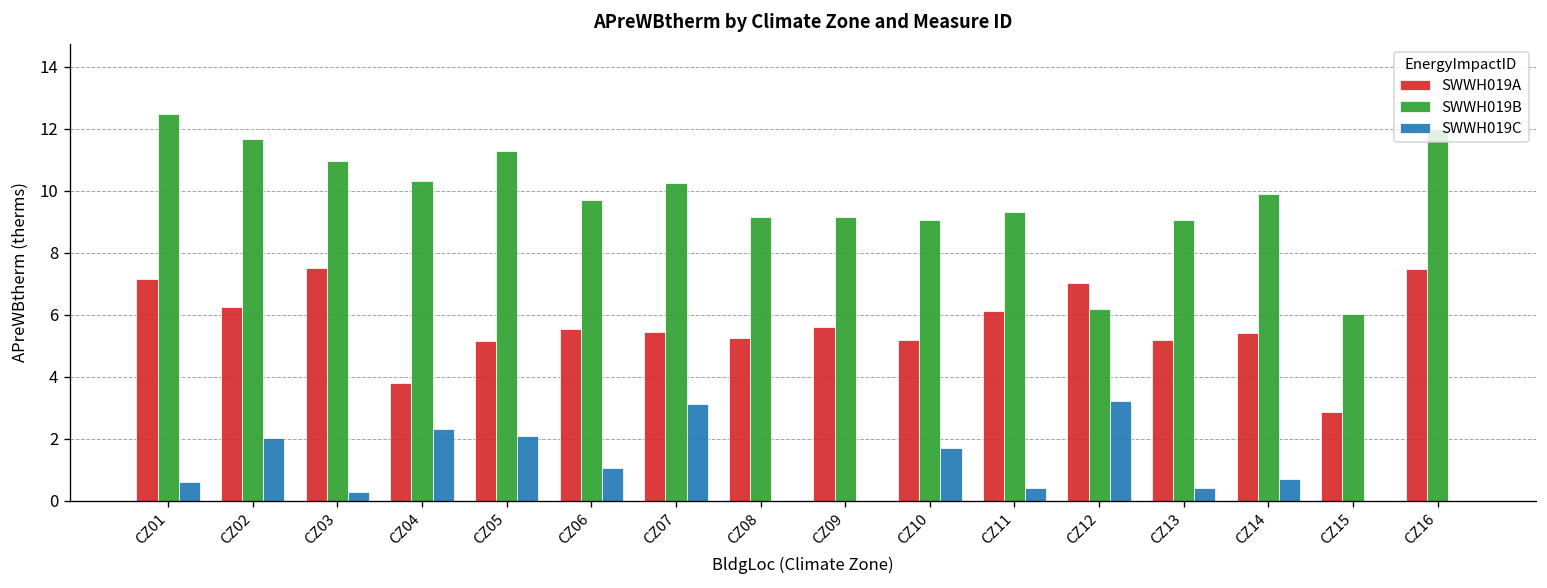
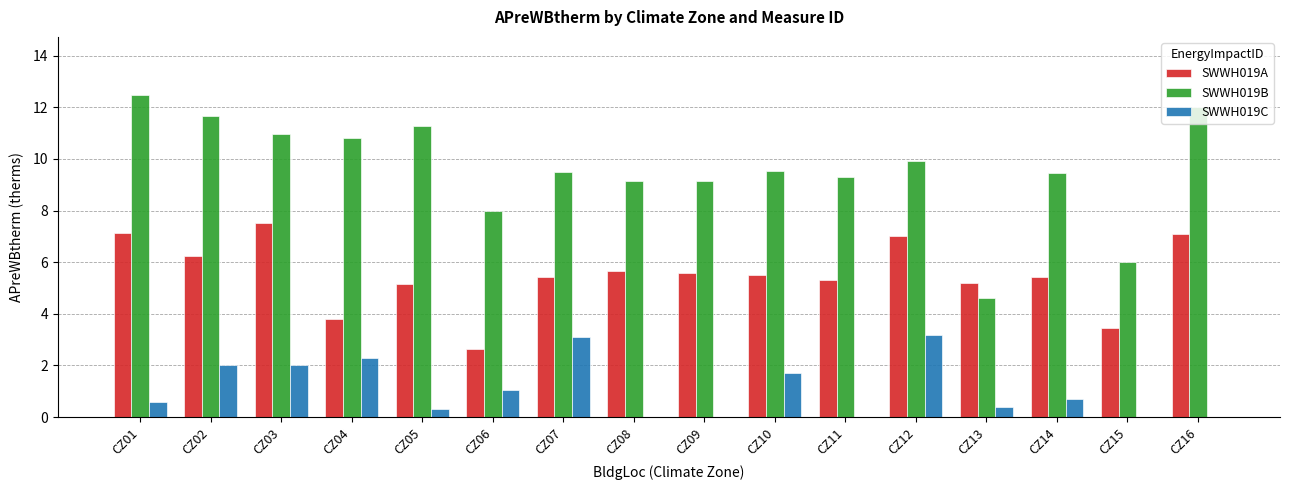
SWWH019C, CZ03: 0.3 -> 2.0
SWWH019B, CZ04: 10.3 -> 10.8
SWWH019C, CZ05: 2.1 -> 0.3
SWWH019A, CZ06: 5.6 -> 2.6
SWWH019B, CZ06: 9.7 -> 8.0
SWWH019B, CZ07: 10.3 -> 9.5
SWWH019A, CZ08: 5.3 -> 5.7
SWWH019A, CZ10: 5.2 -> 5.5
SWWH019B, CZ10: 9.1 -> 9.5
SWWH019A, CZ11: 6.1 -> 5.3
SWWH019C, CZ11: 0.4 -> 0.0
SWWH019B, CZ12: 6.2 -> 9.9
SWWH019B, CZ13: 9.1 -> 4.6
SWWH019B, CZ14: 9.9 -> 9.5
SWWH019A, CZ15: 2.9 -> 3.4
SWWH019A, CZ16: 7.5 -> 7.1
